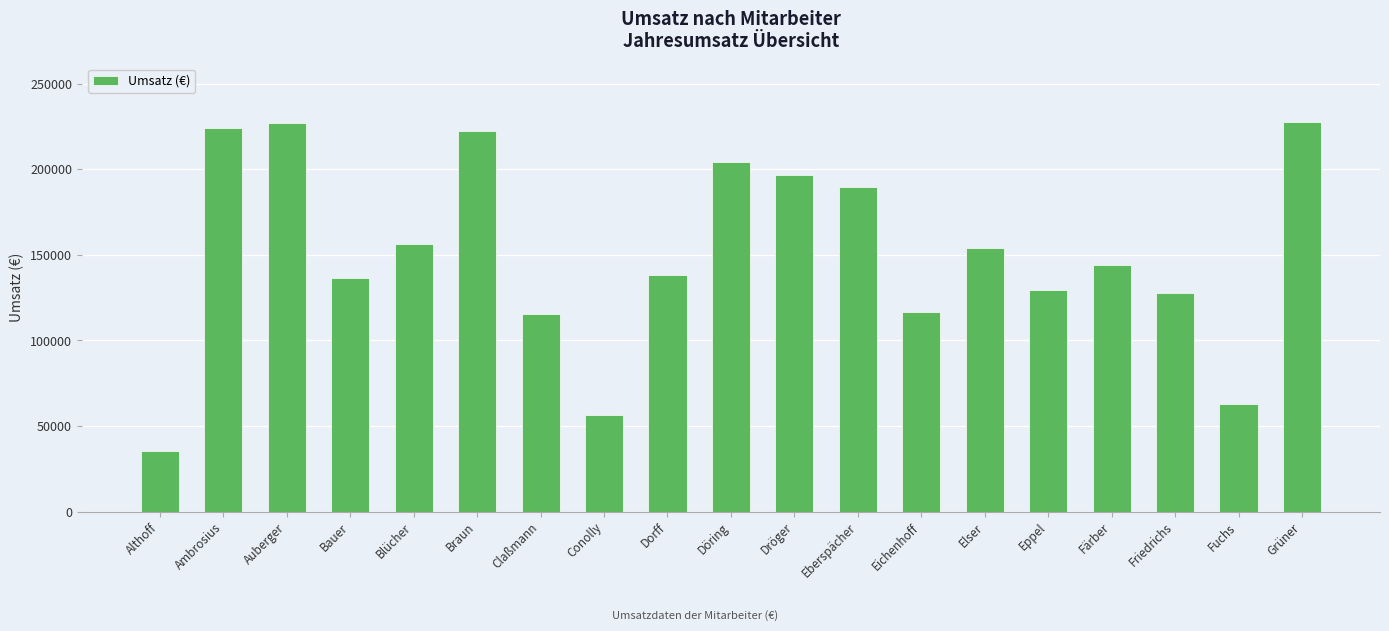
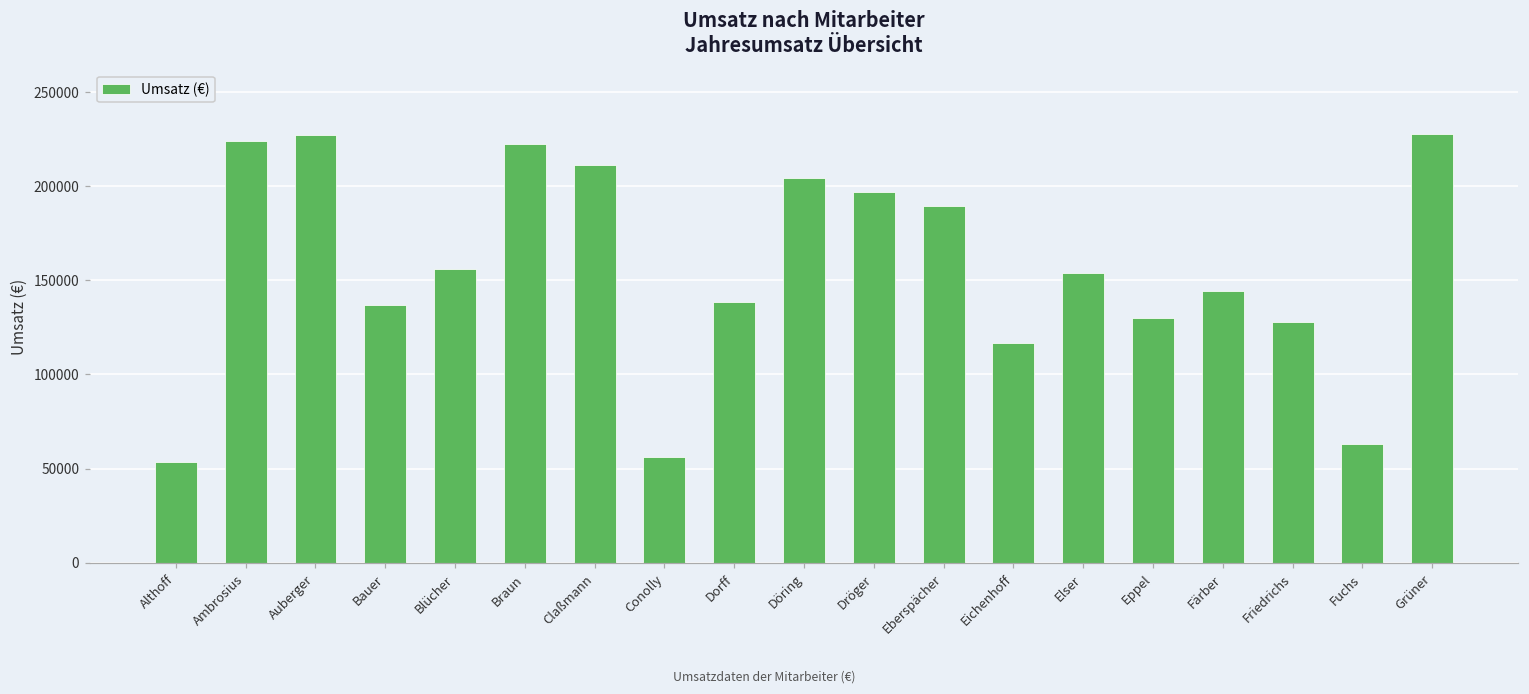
Althoff: 35000 -> 53000
Claßmann: 116000 -> 211000
